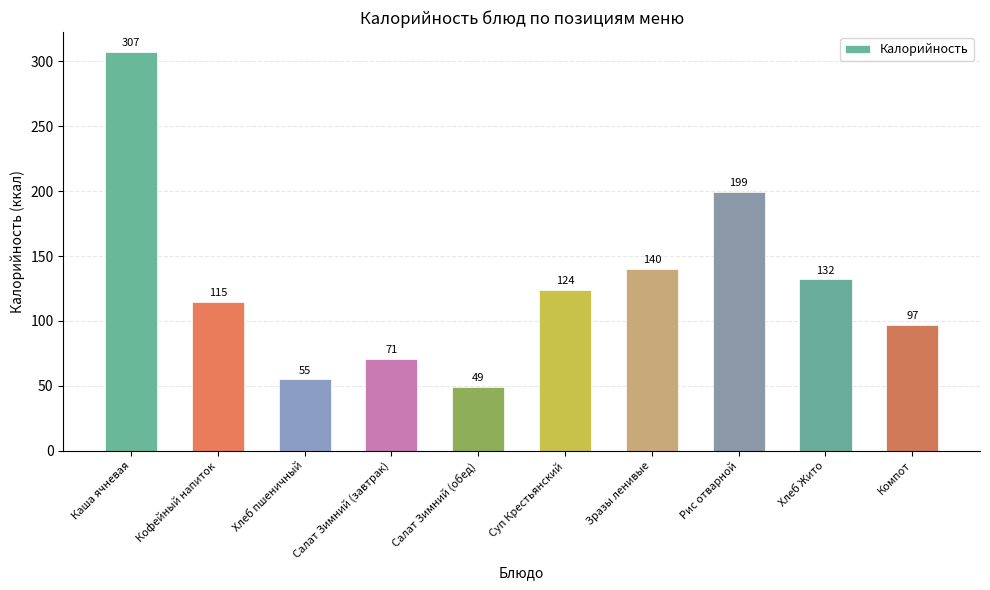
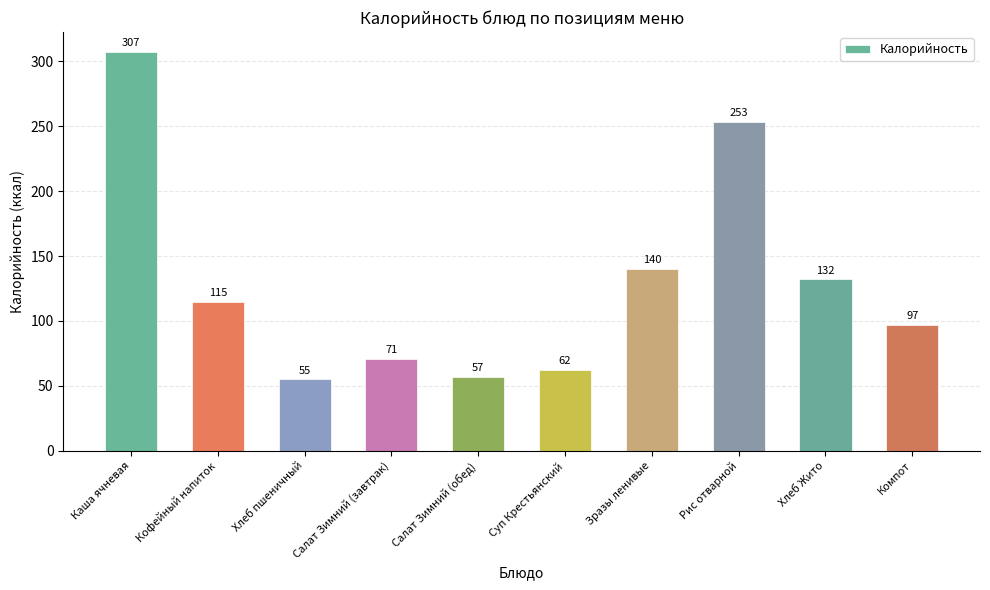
Салат Зимний (обед): 49 -> 57
Суп Крестьянский: 124 -> 62
Рис отварной: 199 -> 253
